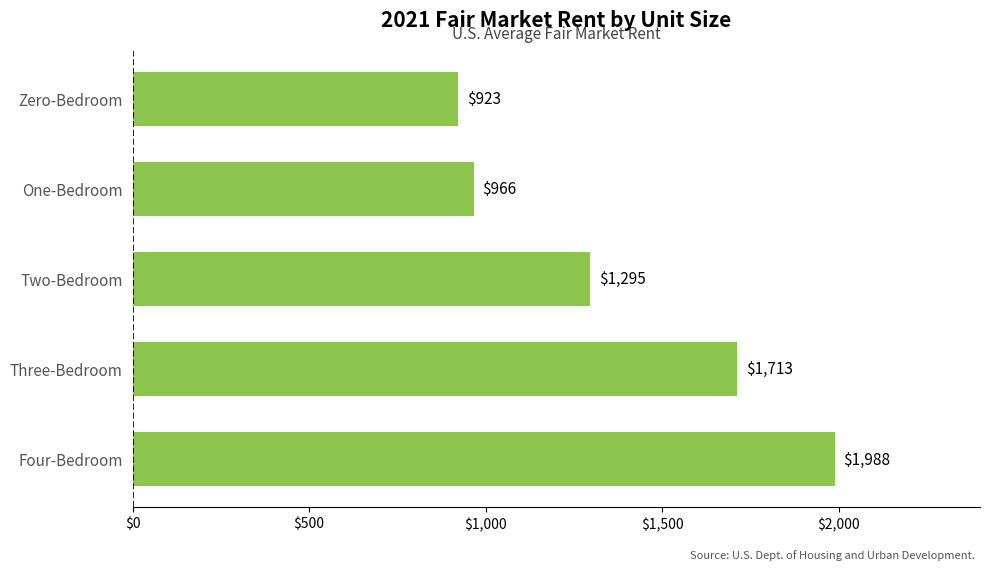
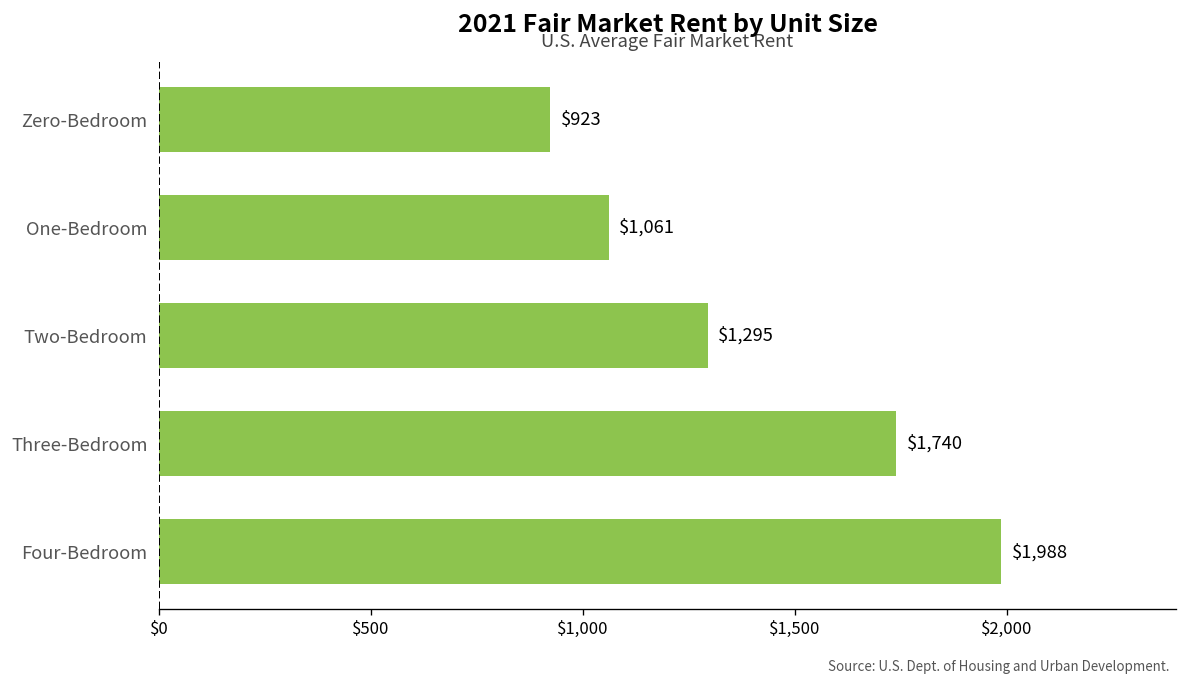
One-Bedroom: $966 -> $1,061
Three-Bedroom: $1,713 -> $1,740
